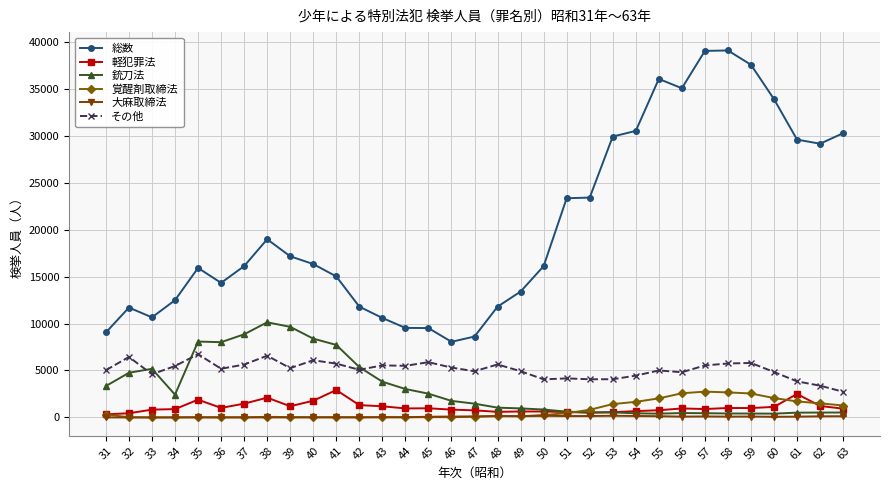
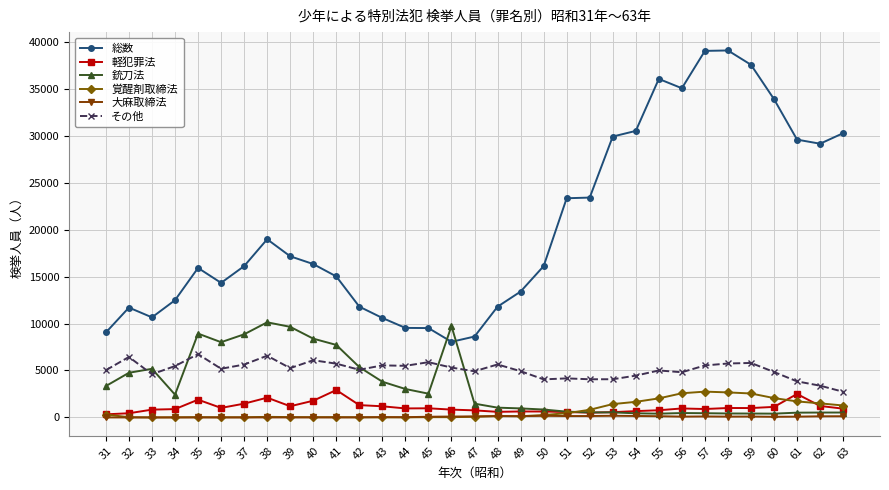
銃刀法, 35: 8000 -> 9000
銃刀法, 46: 2000 -> 10000
